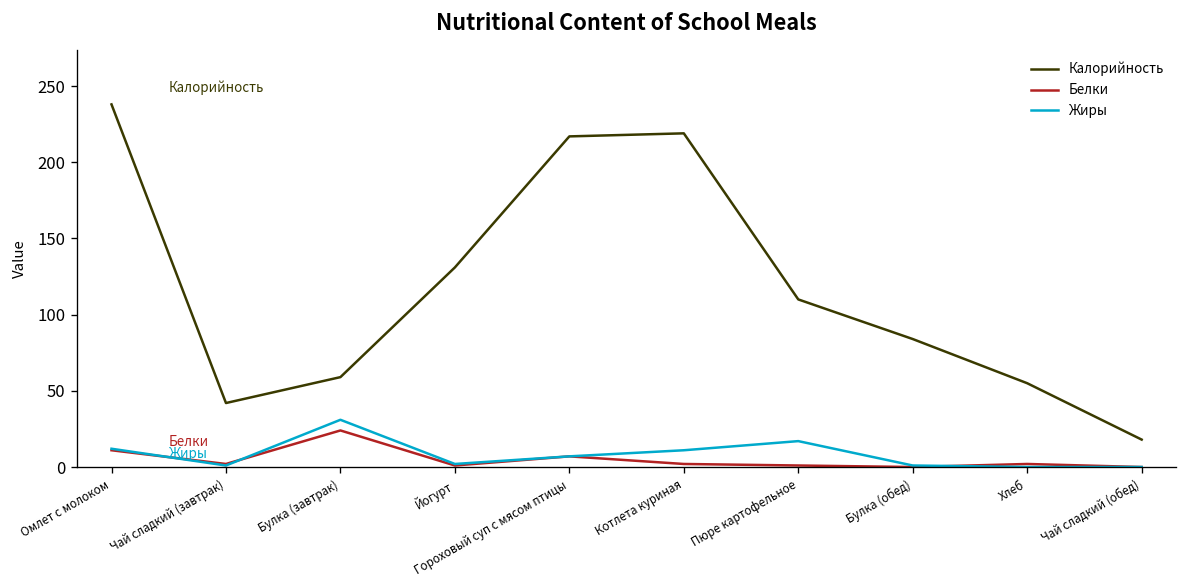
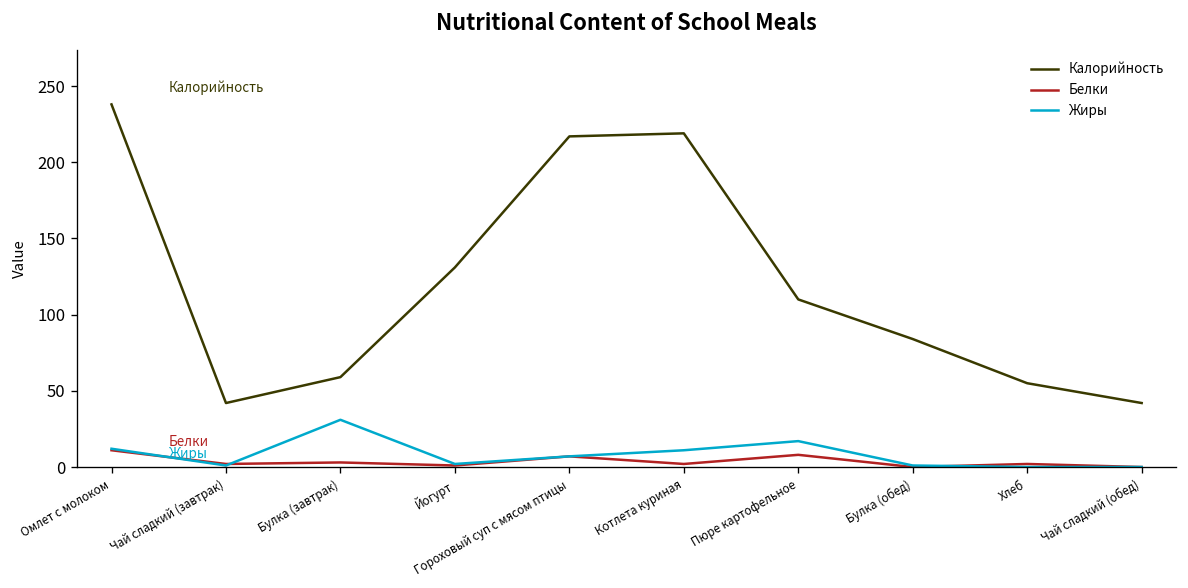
Белки, Булка (завтрак): 24 -> 3
Белки, Пюре картофельное: 1 -> 8
Калорийность, Чай сладкий (обед): 18 -> 42
